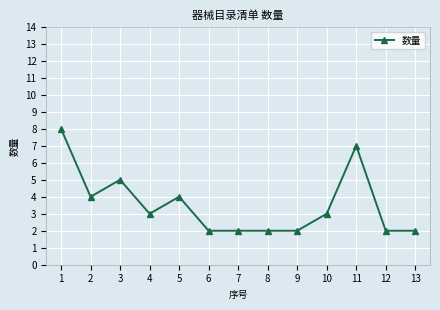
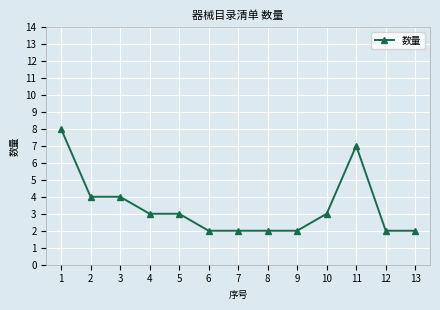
3: 5 -> 4
5: 4 -> 3
